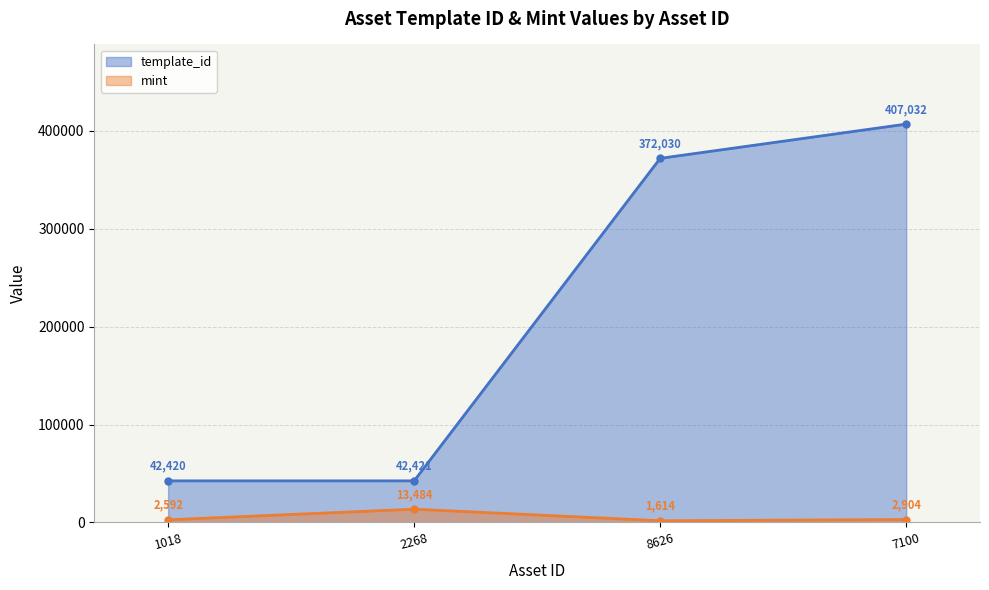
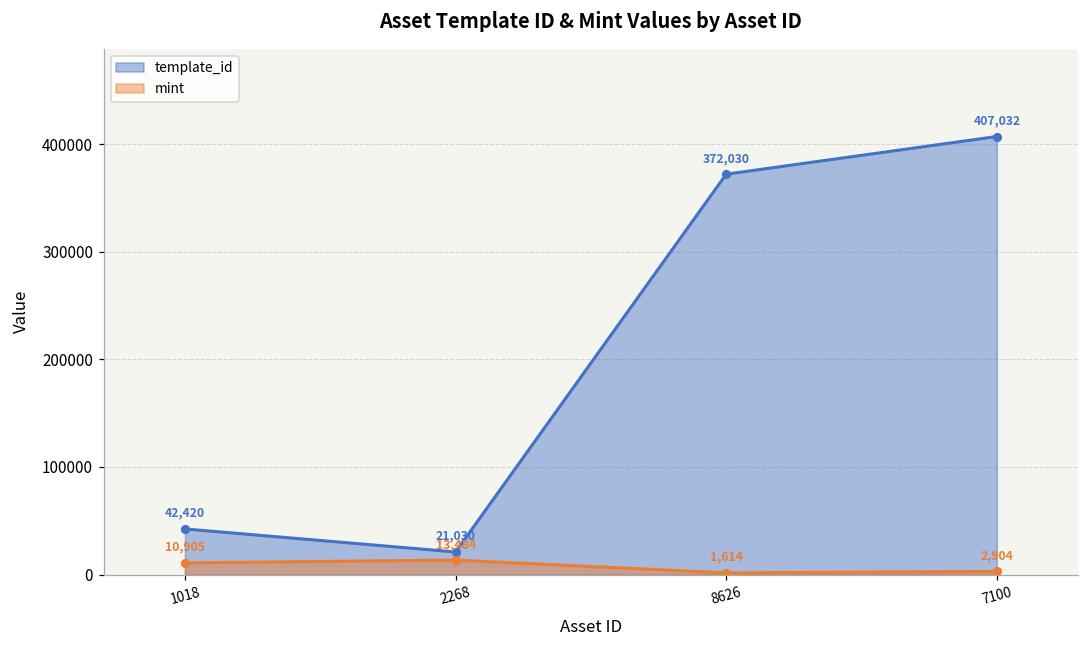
mint, 1018: 2,592 -> 10,905
template_id, 2268: 42,421 -> 21,030
